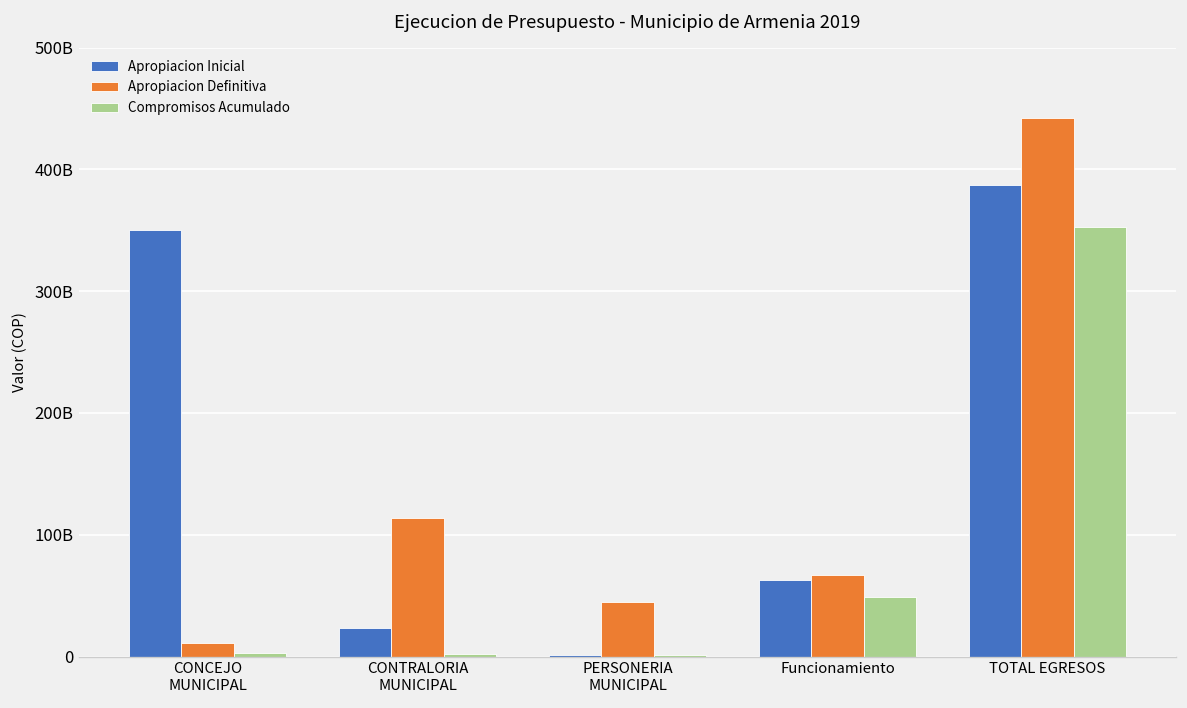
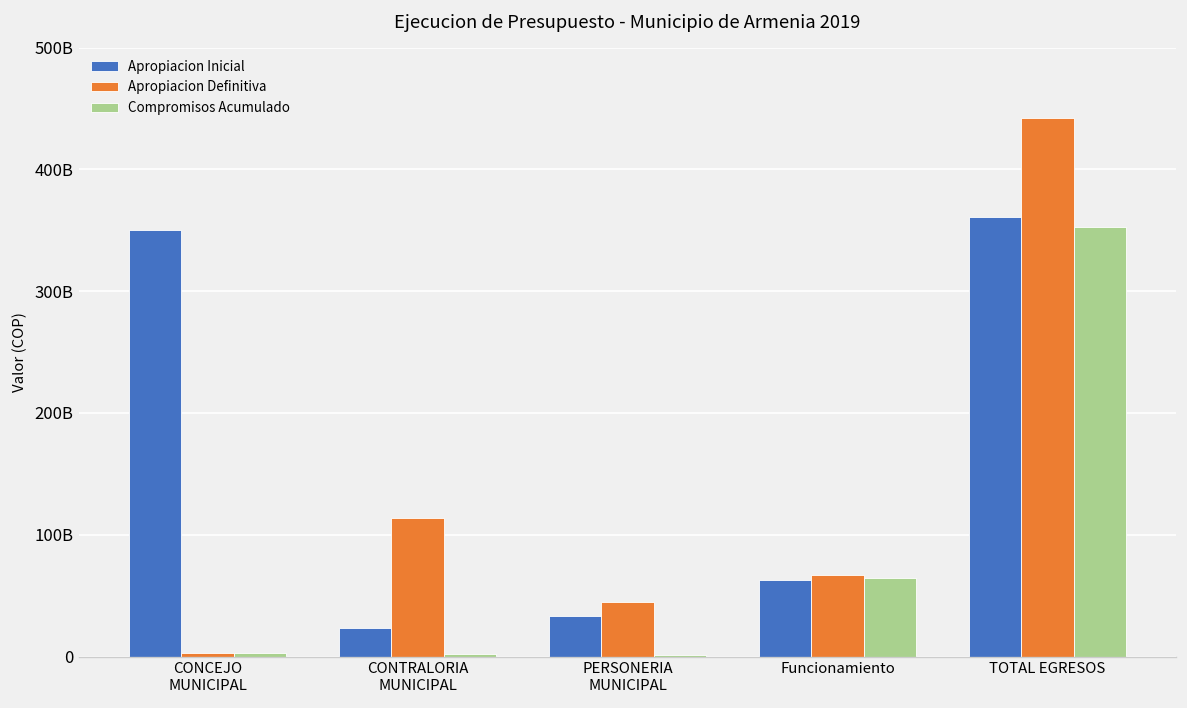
Apropiacion Definitiva, CONCEJO MUNICIPAL: 11000000000 -> 3000000000
Apropiacion Inicial, PERSONERIA MUNICIPAL: 2000000000 -> 33000000000
Compromisos Acumulado, Funcionamiento: 49000000000 -> 64000000000
Apropiacion Inicial, TOTAL EGRESOS: 387000000000 -> 361000000000
